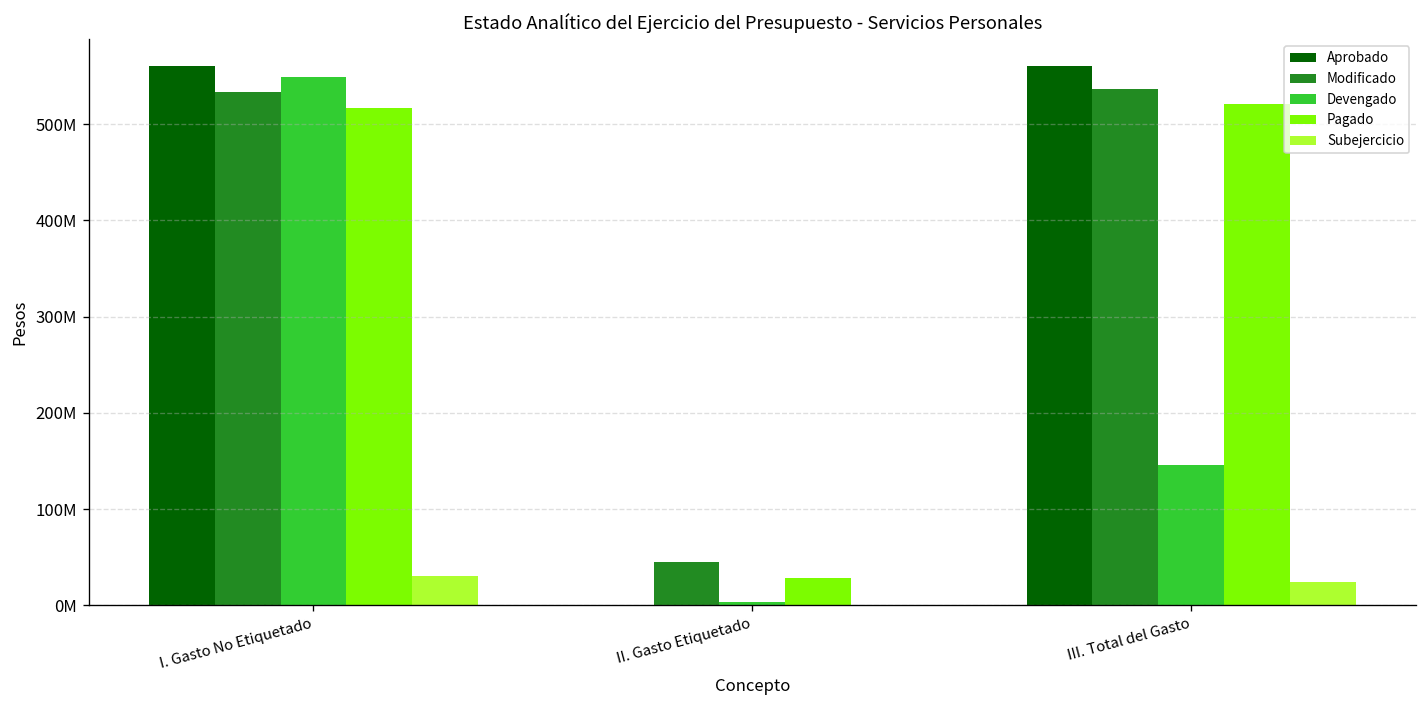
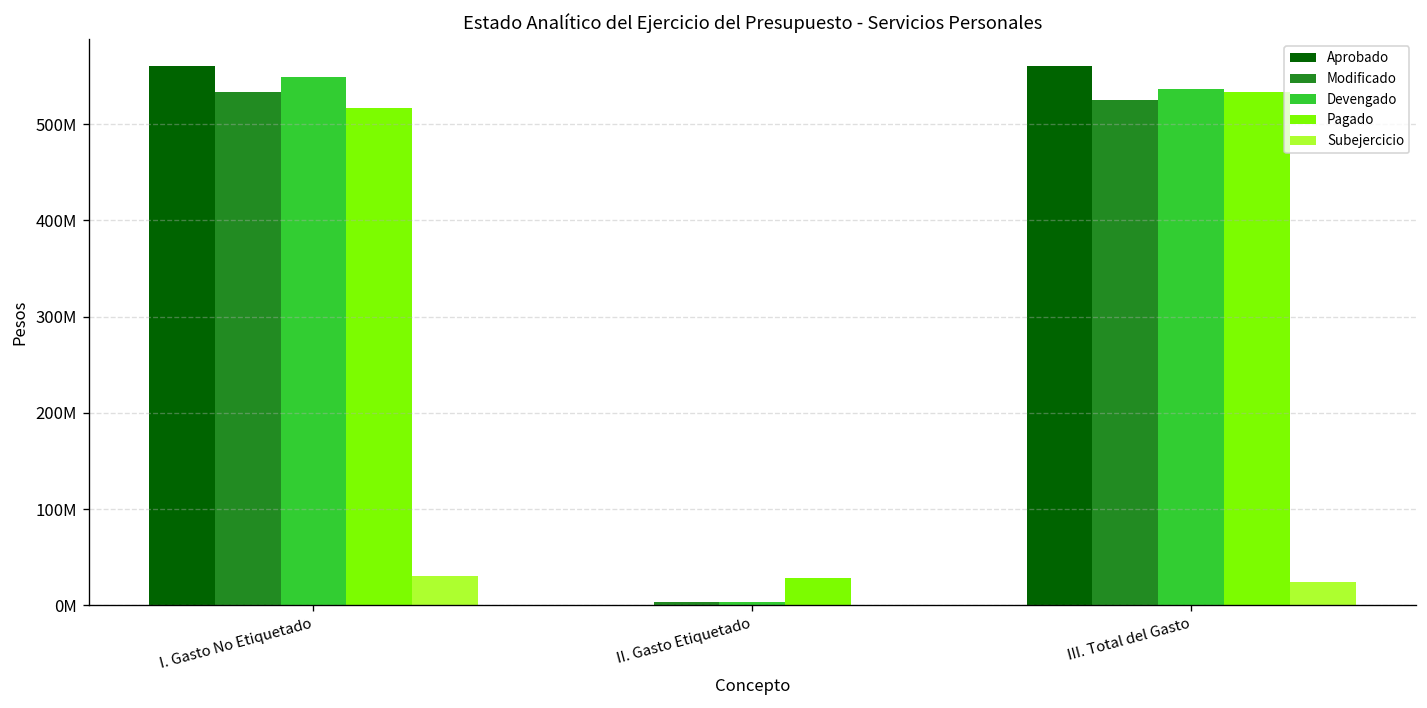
Modificado, II. Gasto Etiquetado: 50000000 -> 0
Modificado, III. Total del Gasto: 540000000 -> 520000000
Devengado, III. Total del Gasto: 150000000 -> 540000000
Pagado, III. Total del Gasto: 520000000 -> 530000000
